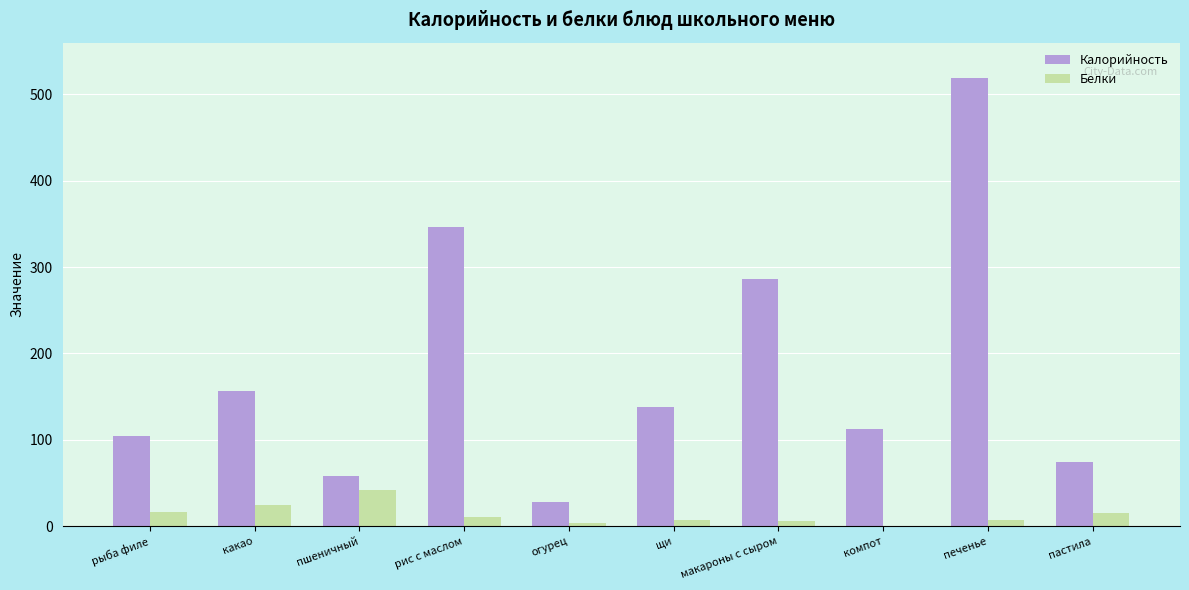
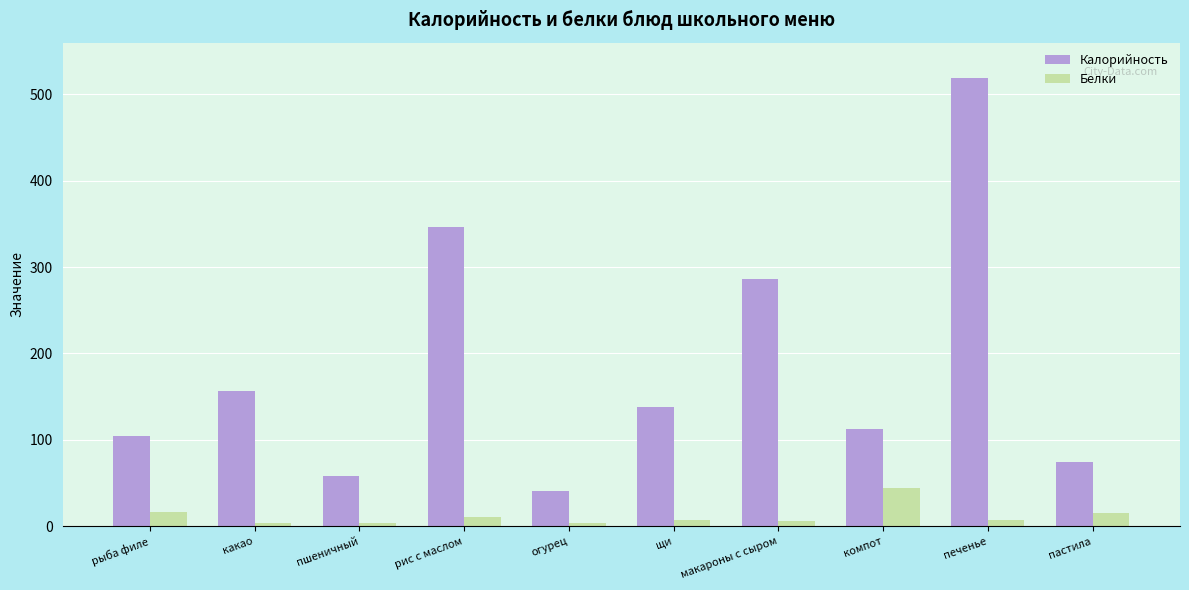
Белки, какао: 30 -> 0
Белки, пшеничный: 40 -> 0
Калорийность, огурец: 30 -> 40
Белки, компот: 0 -> 40
